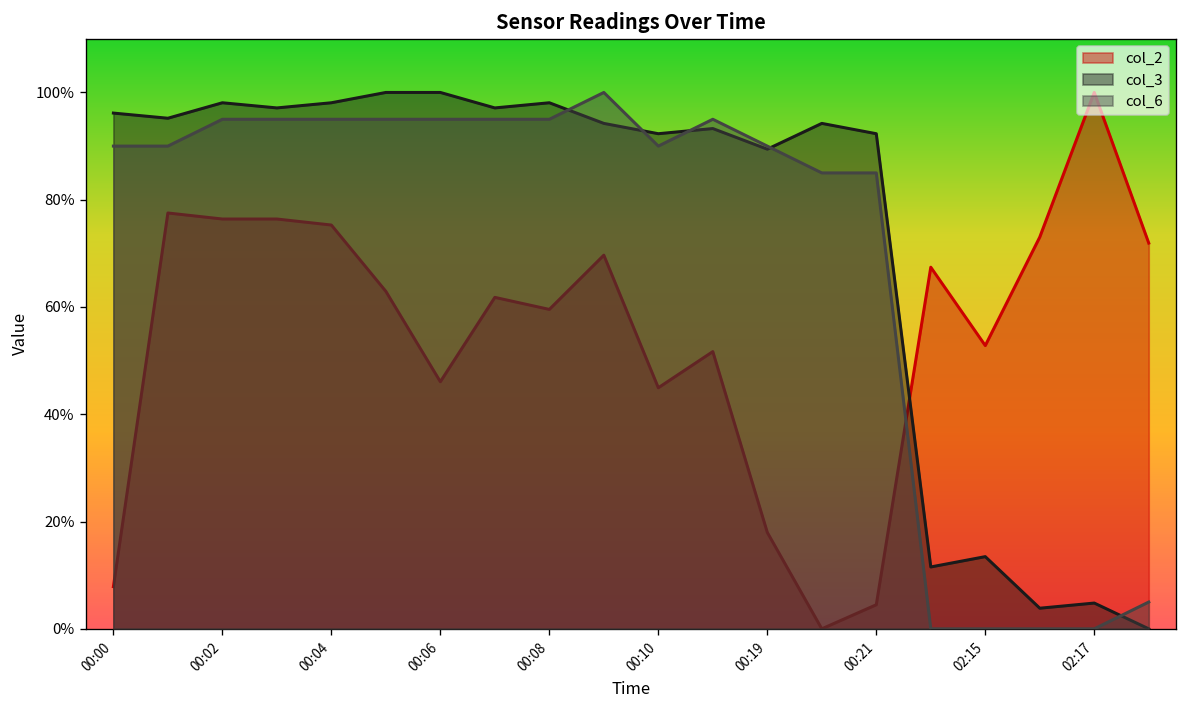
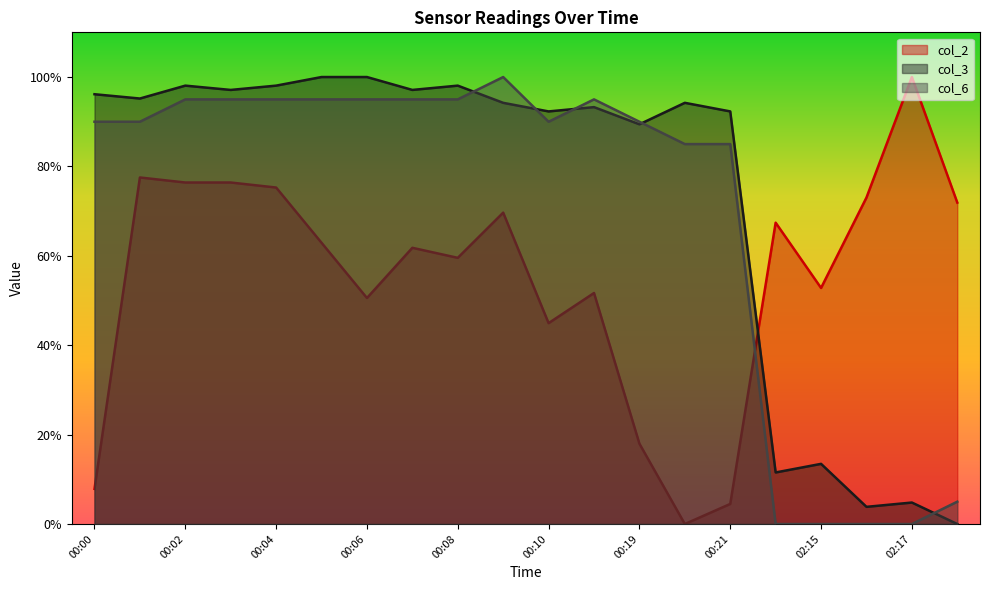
col_2, 00:06: 46% -> 51%
